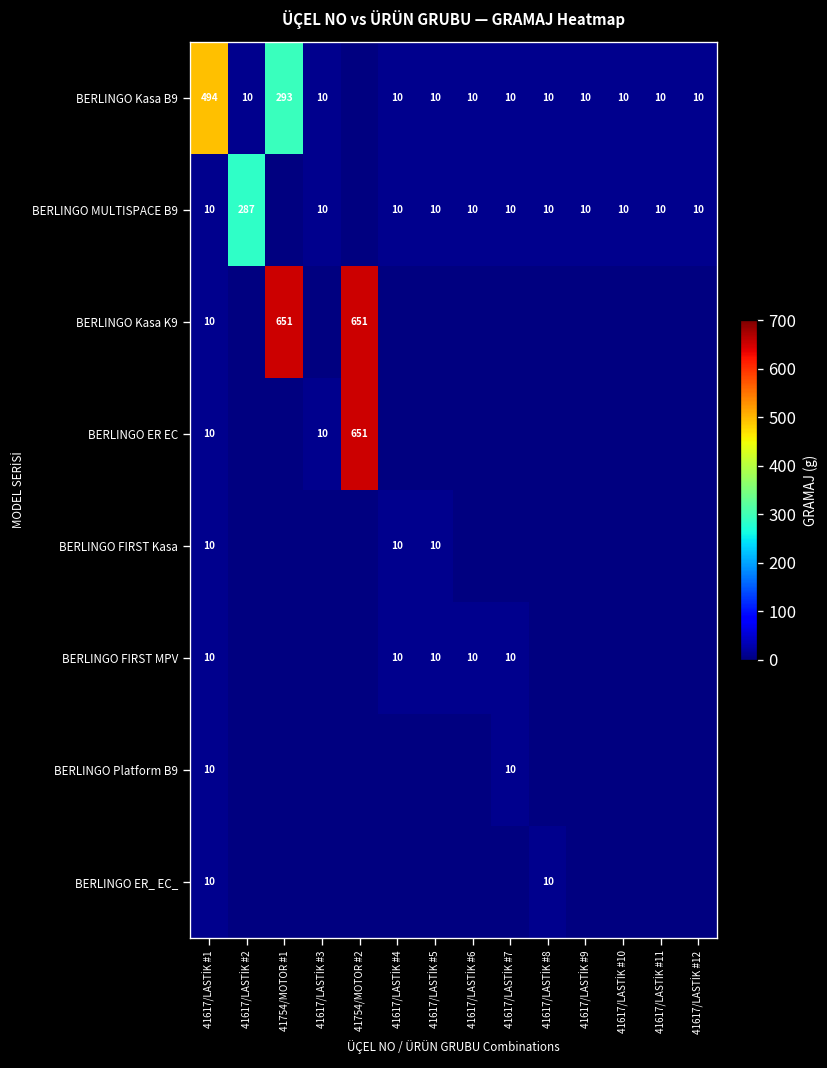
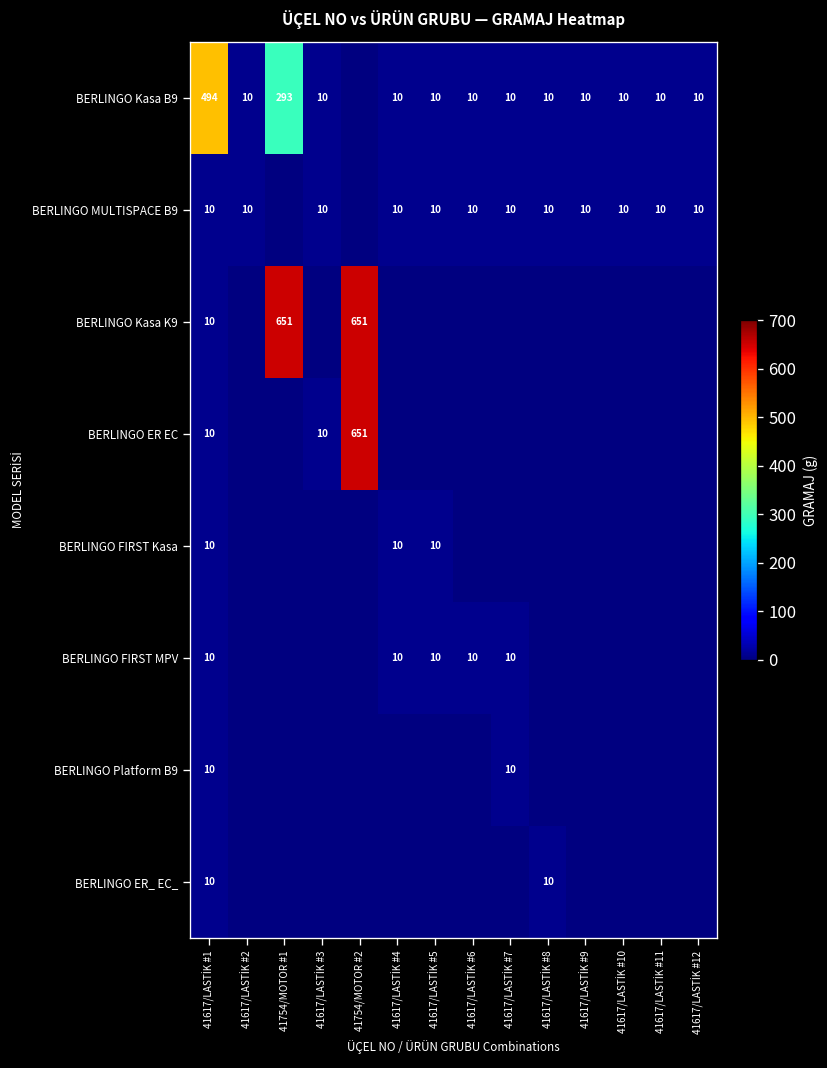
BERLINGO MULTISPACE B9, 41617/LASTİK #2: 287 -> 10
